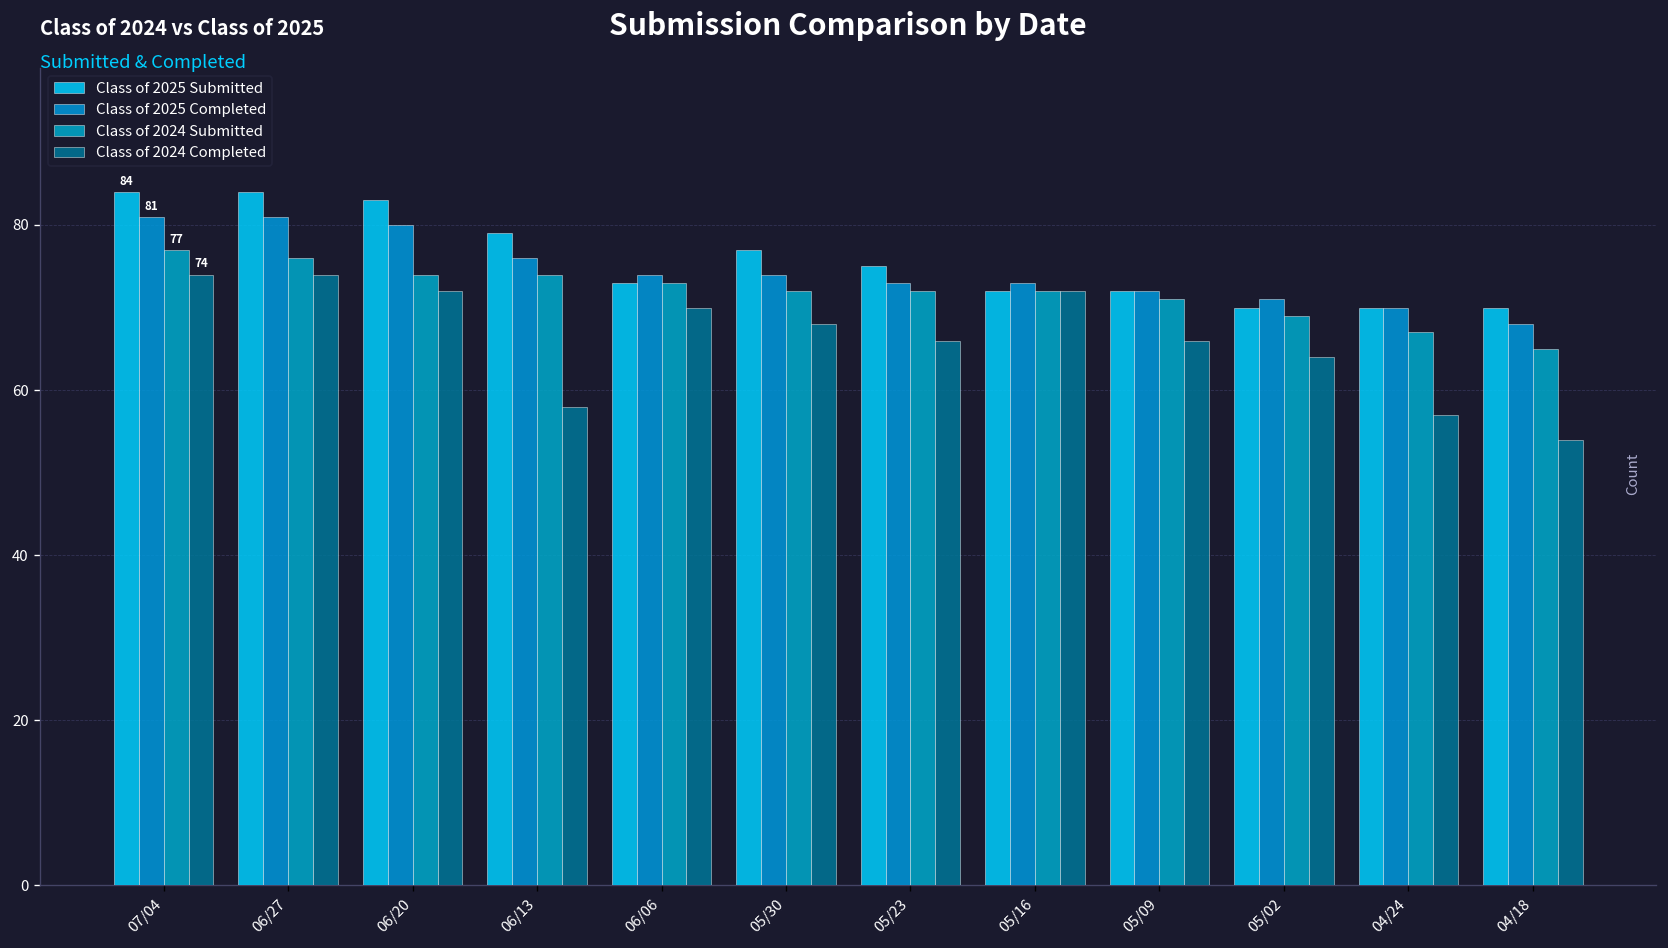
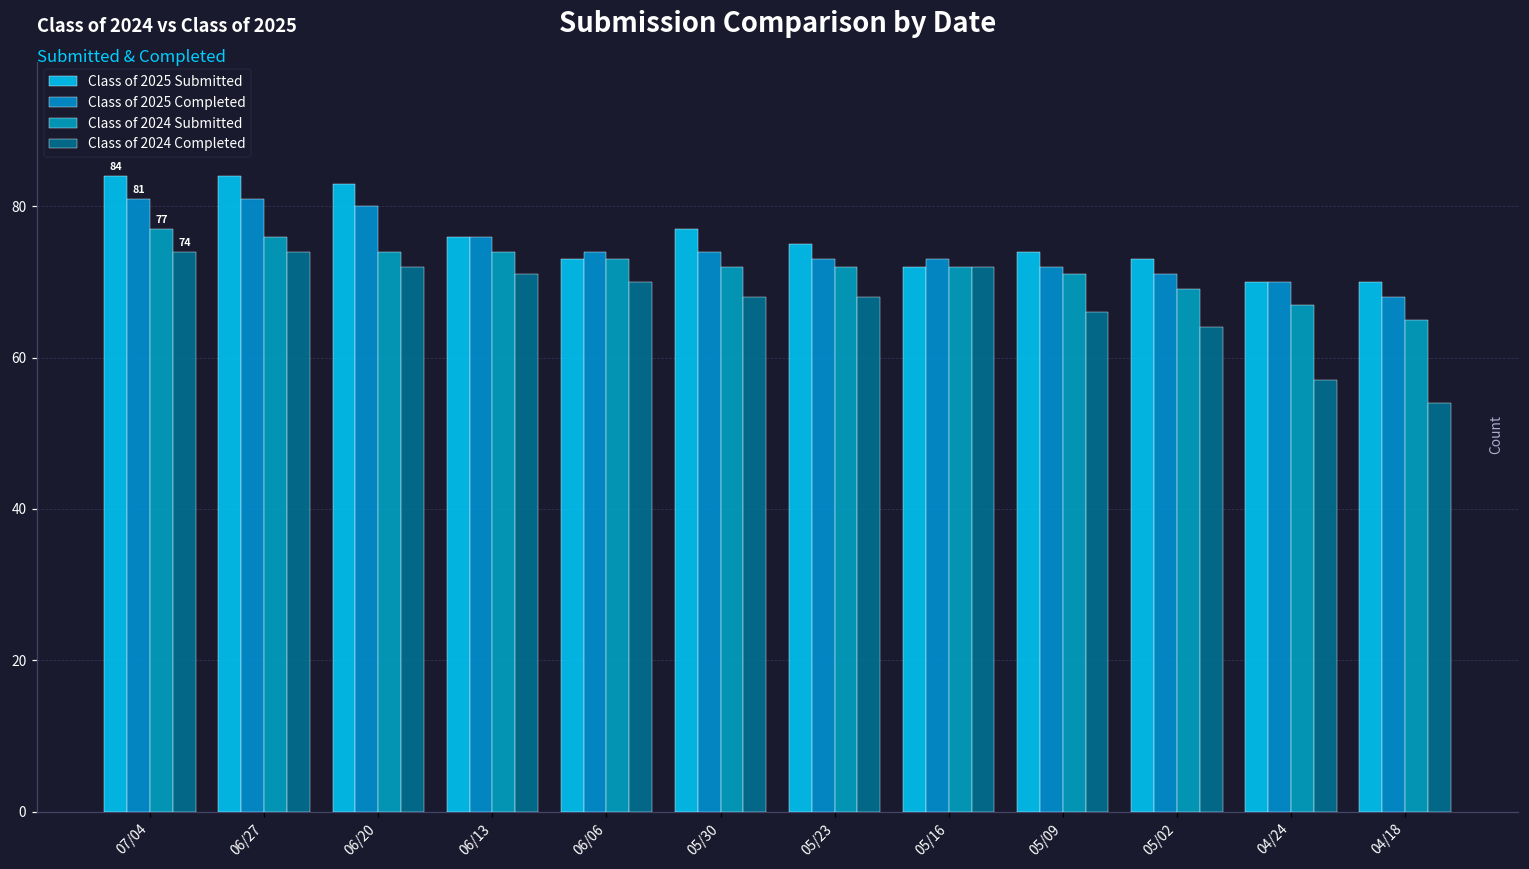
Class of 2025 Submitted, 06/13: 79 -> 76
Class of 2024 Completed, 06/13: 58 -> 71
Class of 2024 Completed, 05/23: 66 -> 68
Class of 2025 Submitted, 05/09: 72 -> 74
Class of 2025 Submitted, 05/02: 70 -> 73
